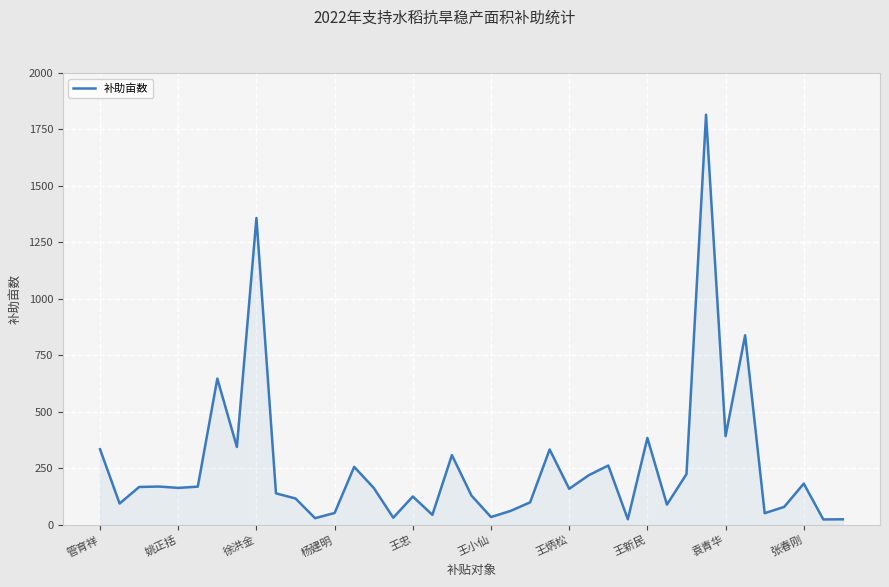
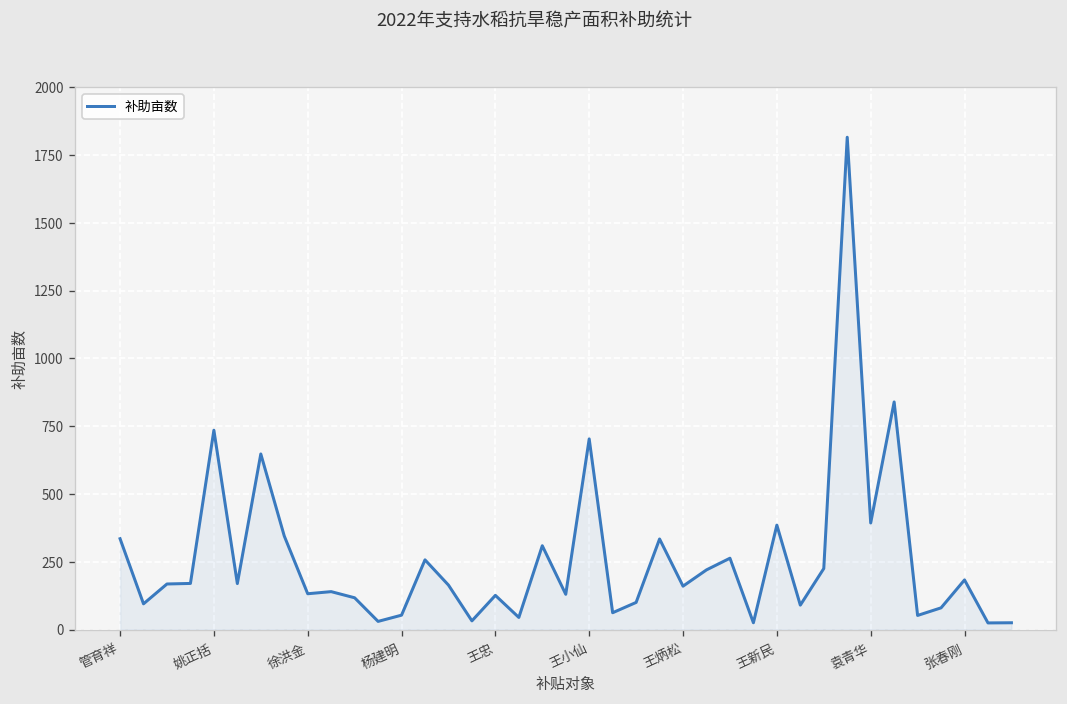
姚正括: 160 -> 740
徐洪金: 1360 -> 130
王小仙: 40 -> 700
